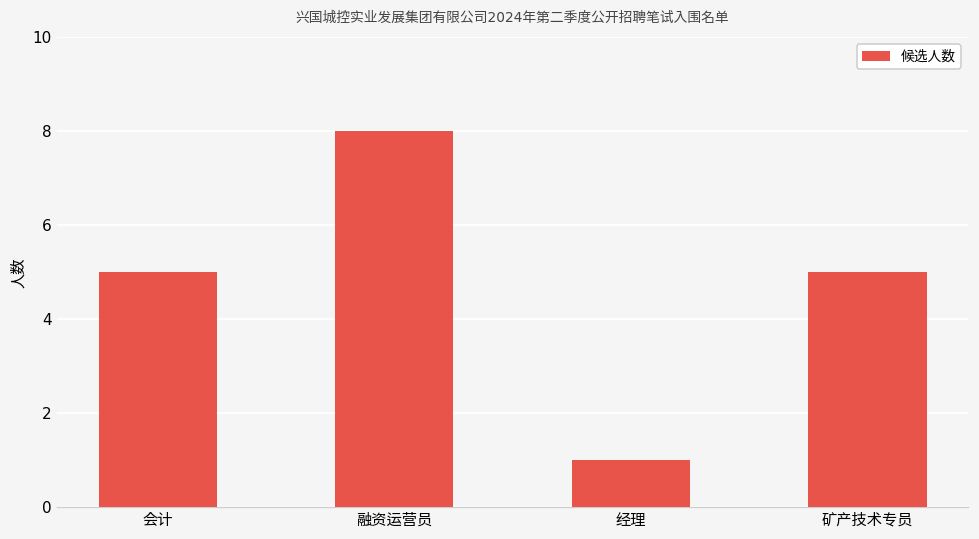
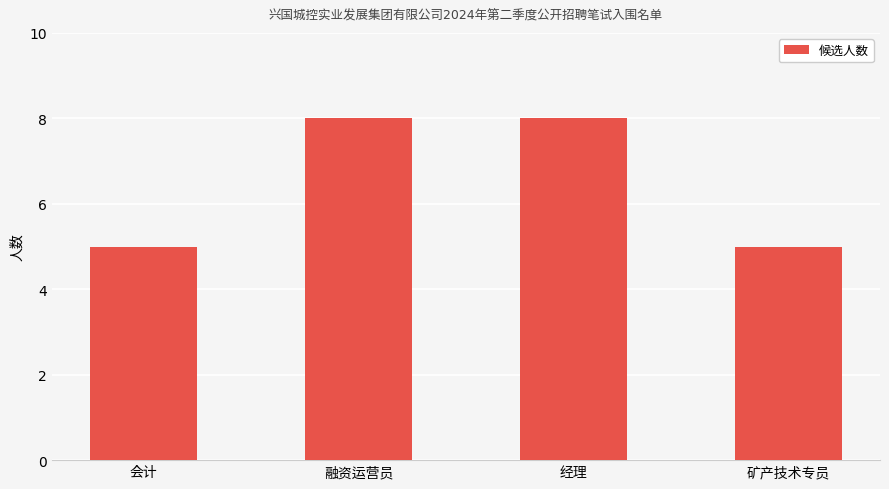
经理: 1 -> 8
